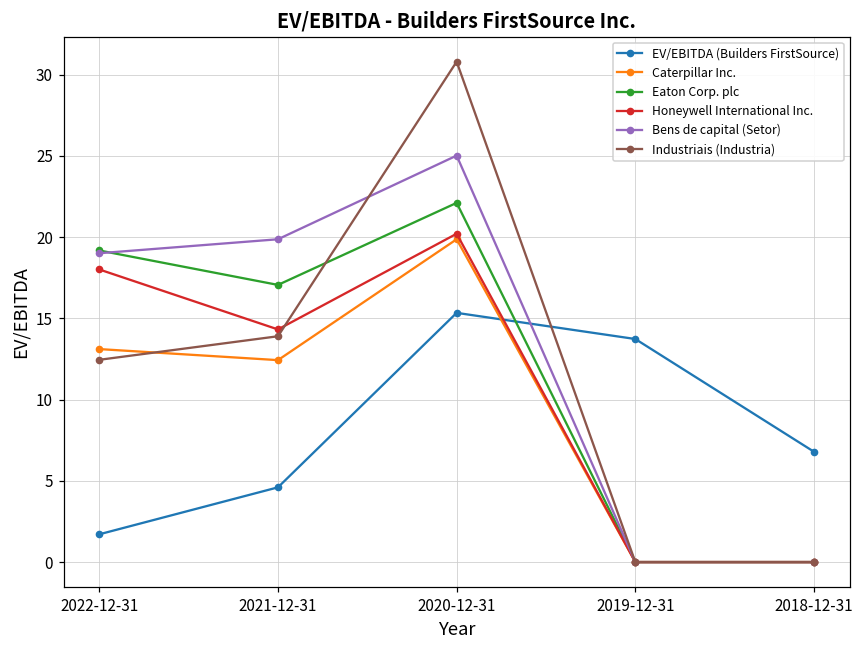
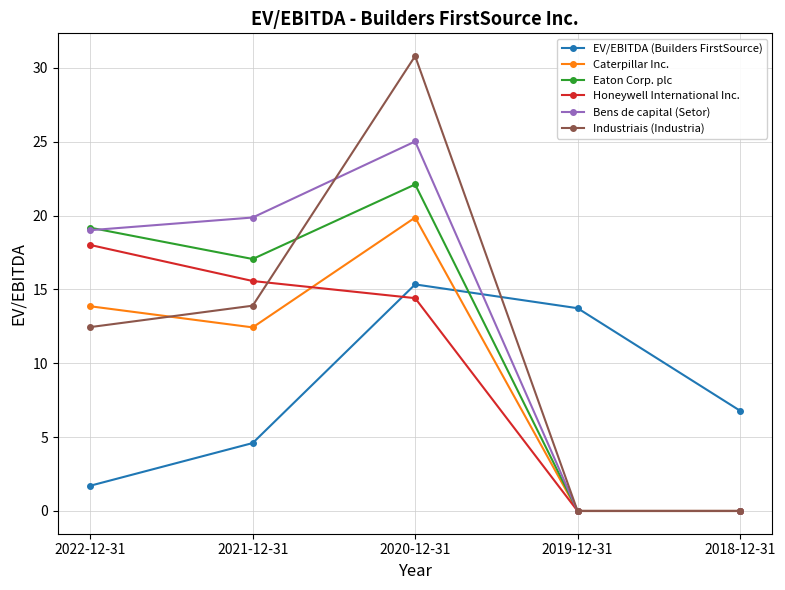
Caterpillar Inc., 2022-12-31: 13.1 -> 13.9
Honeywell International Inc., 2021-12-31: 14.3 -> 15.6
Honeywell International Inc., 2020-12-31: 20.2 -> 14.4
